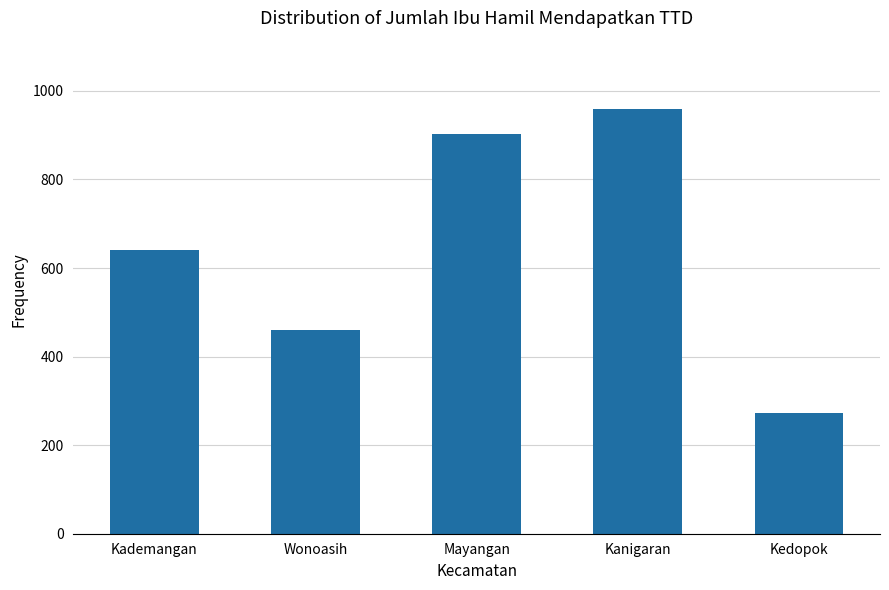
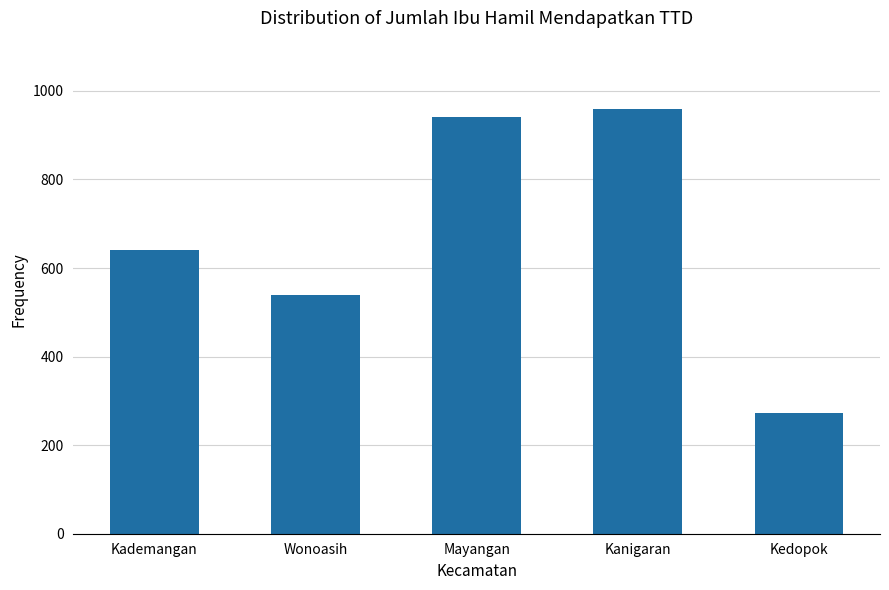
Wonoasih: 460 -> 540
Mayangan: 900 -> 940
